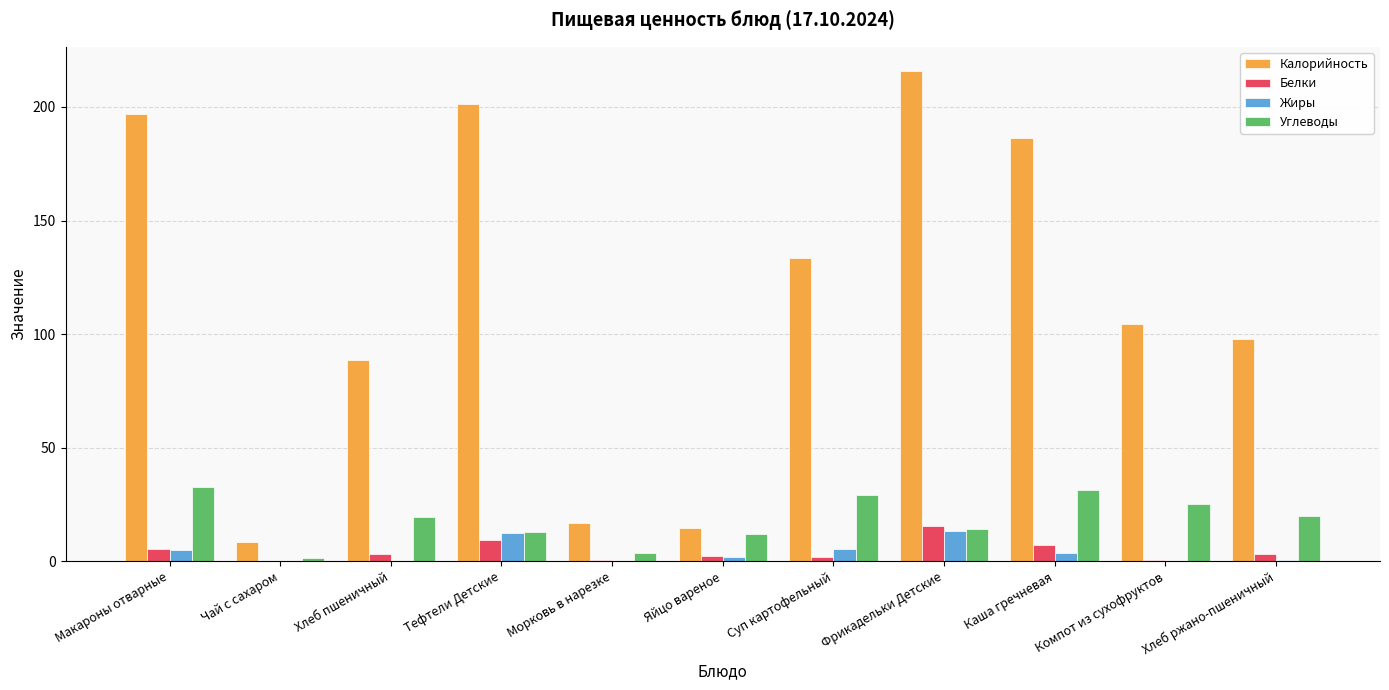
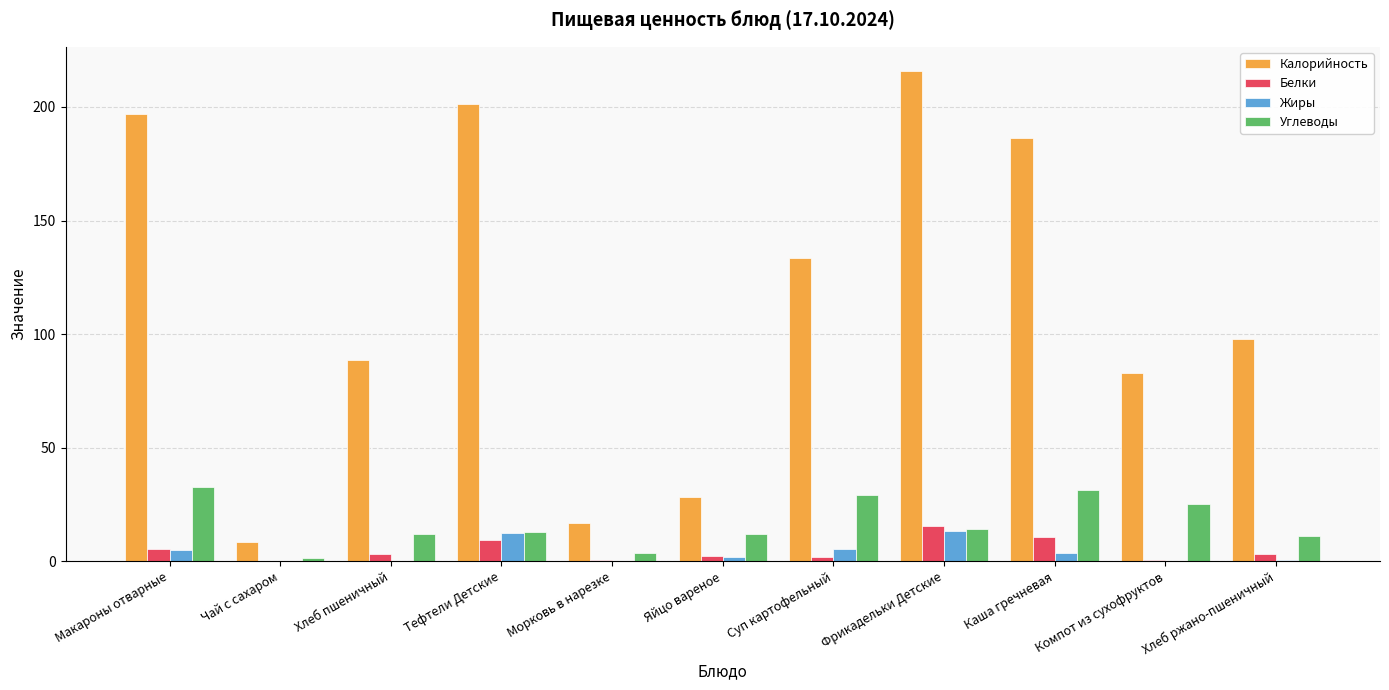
Углеводы, Хлеб пшеничный: 20 -> 12
Калорийность, Яйцо вареное: 15 -> 28
Белки, Каша гречневая: 7 -> 11
Калорийность, Компот из сухофруктов: 104 -> 83
Углеводы, Хлеб ржано-пшеничный: 20 -> 11
